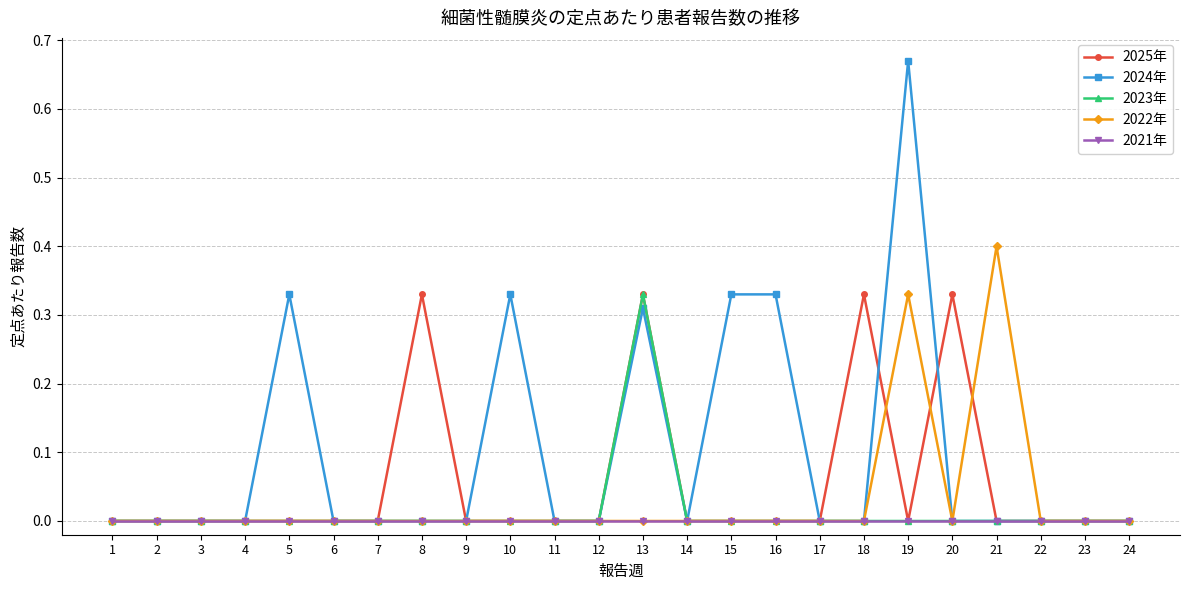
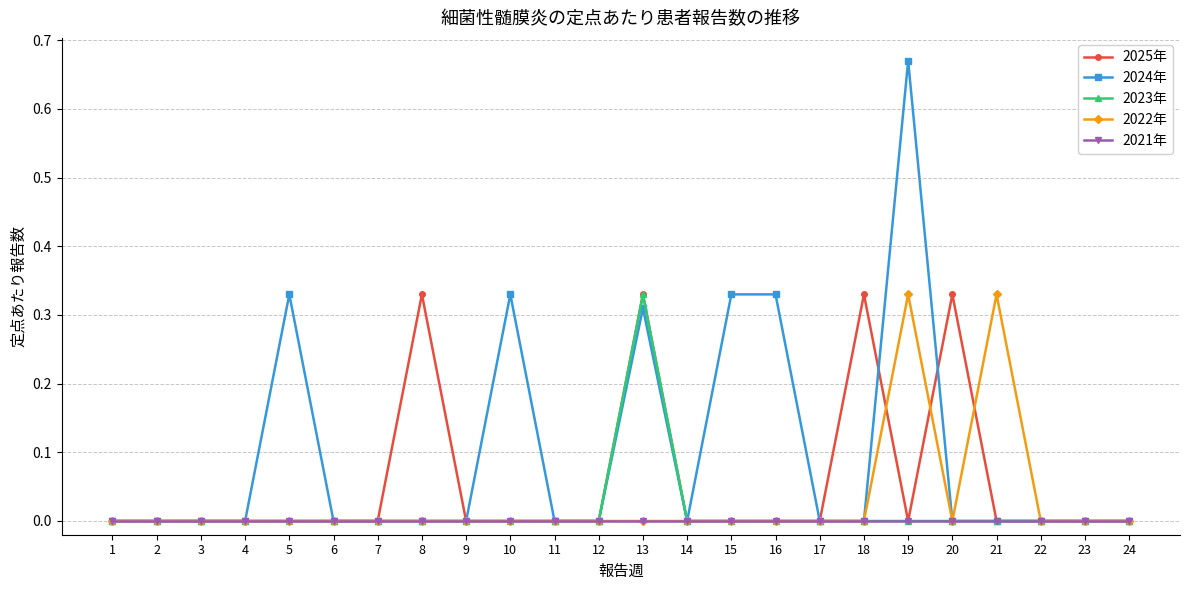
2022年, 21: 0.40 -> 0.33
